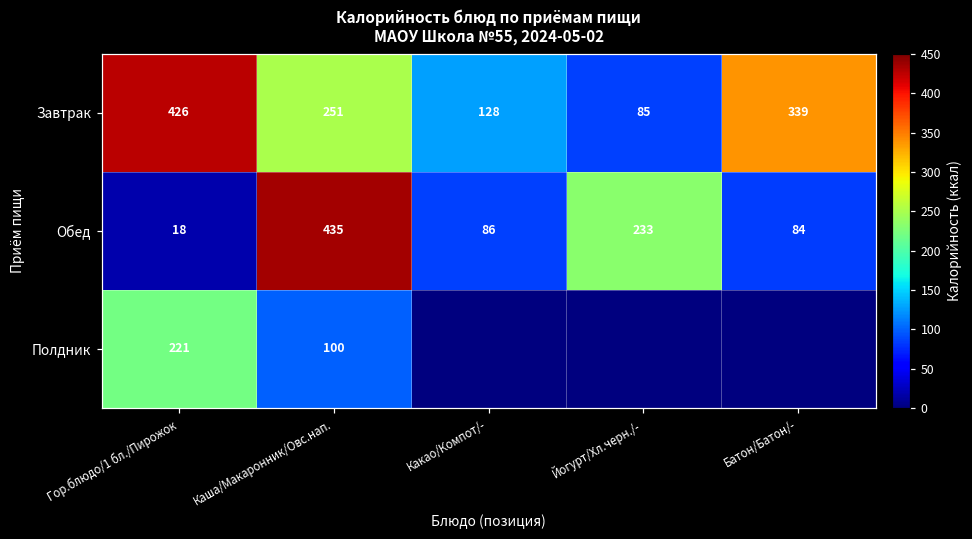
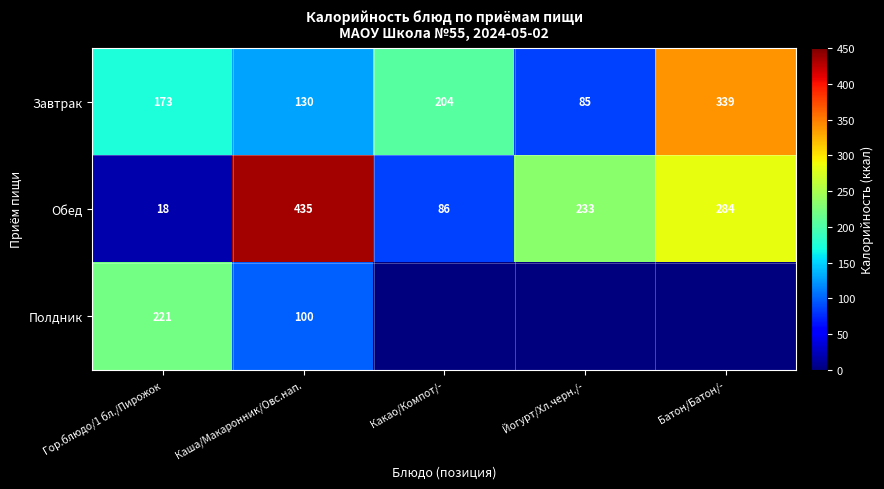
Завтрак, Гор.блюдо/1 бл./Пирожок: 426 -> 173
Завтрак, Каша/Макаронник/Овс.нап.: 251 -> 130
Завтрак, Какао/Компот/-: 128 -> 204
Обед, Батон/Батон/-: 84 -> 284
